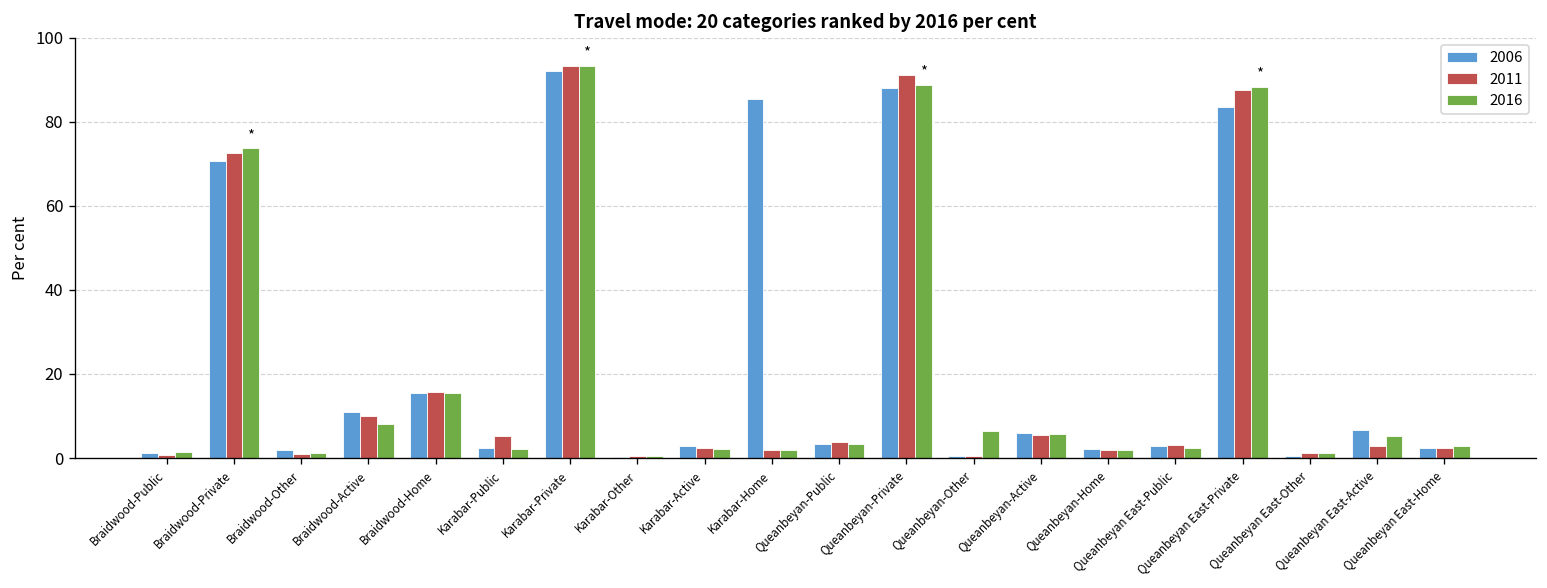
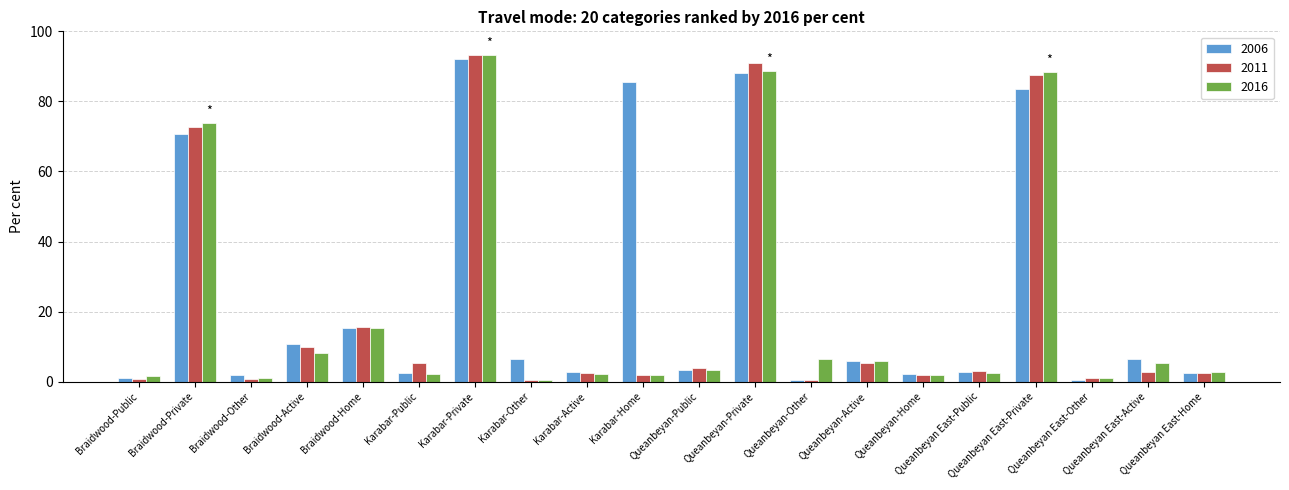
2006, Karabar-Other: 0 -> 6
